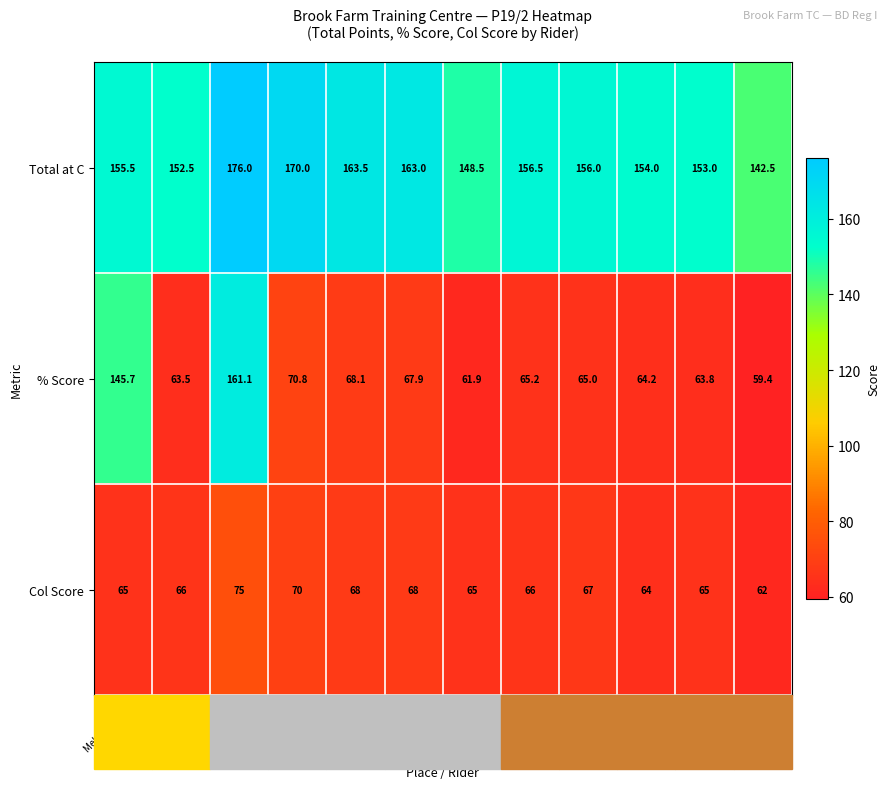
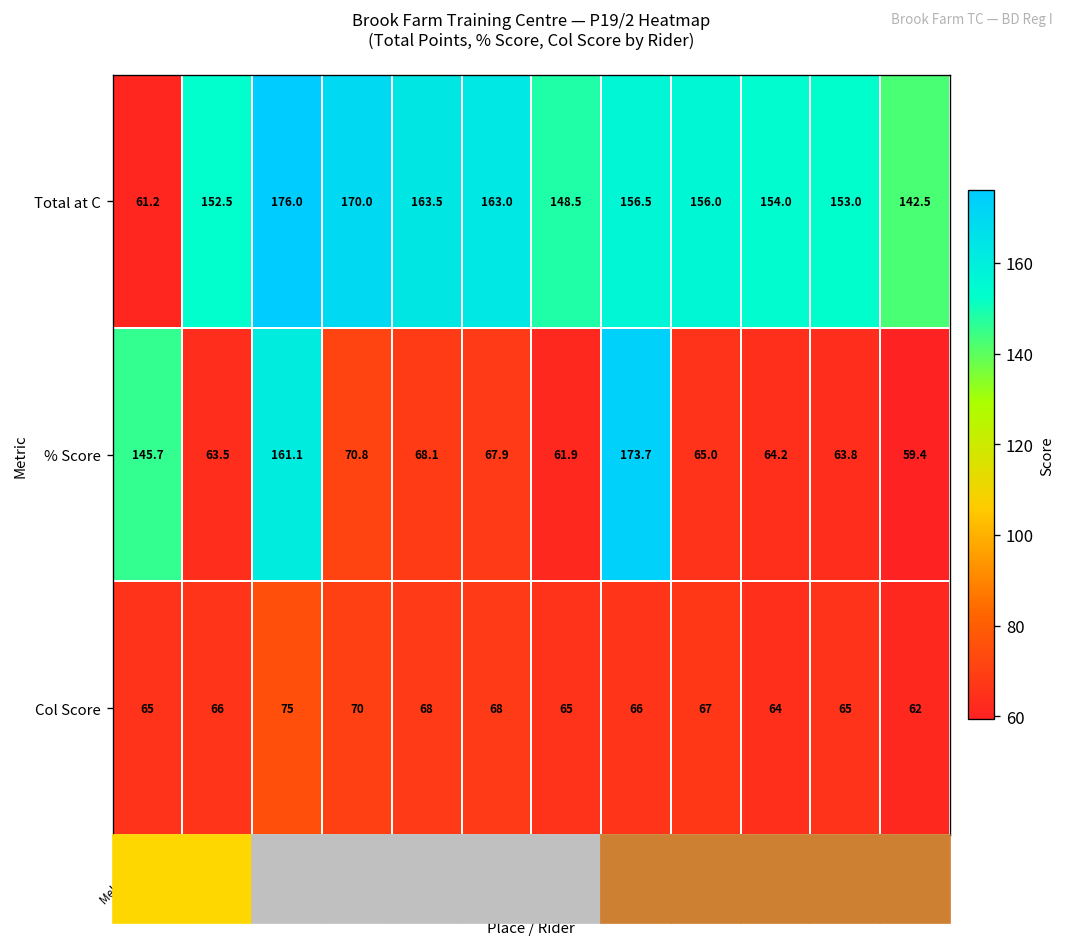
Total at C, 1G Melanie St: 155.5 -> 61.2
% Score, 1B Leanne Wak: 65.2 -> 173.7
